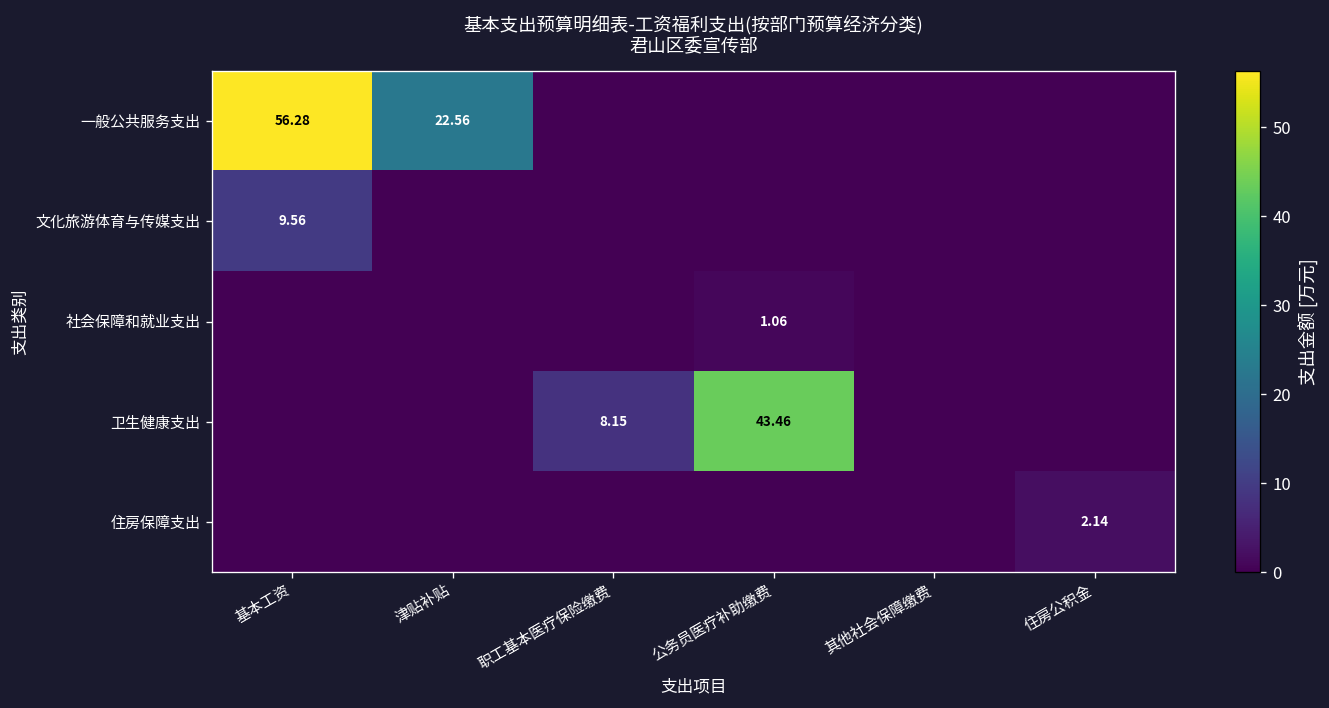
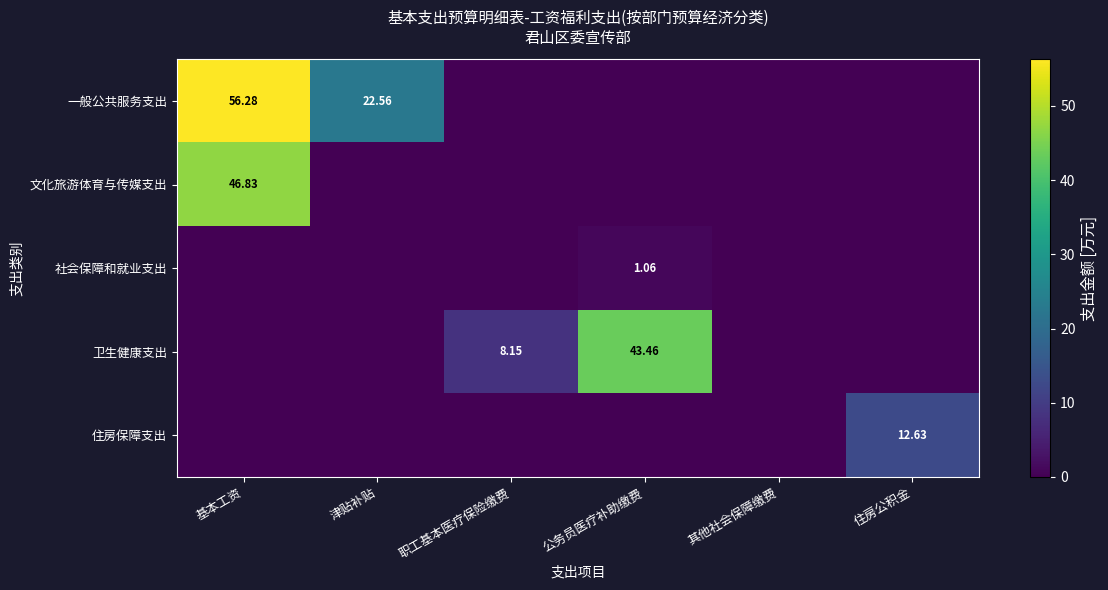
文化旅游体育与传媒支出, 基本工资: 9.56 -> 46.83
住房保障支出, 住房公积金: 2.14 -> 12.63
